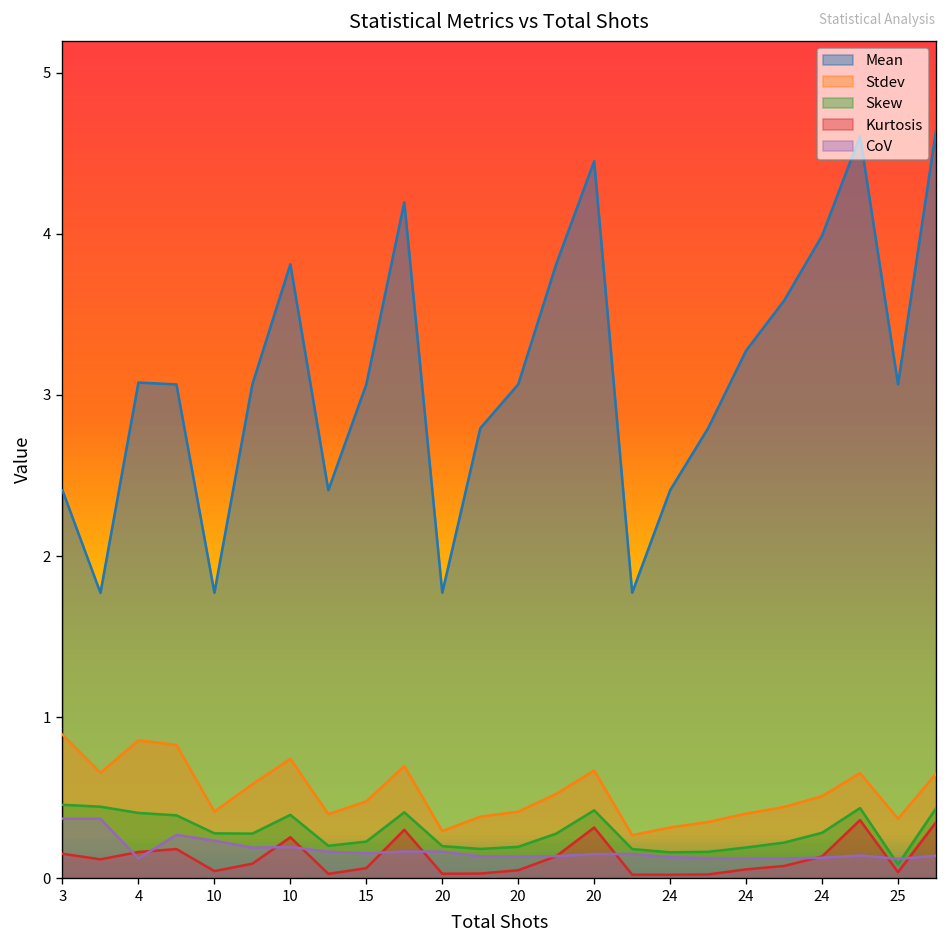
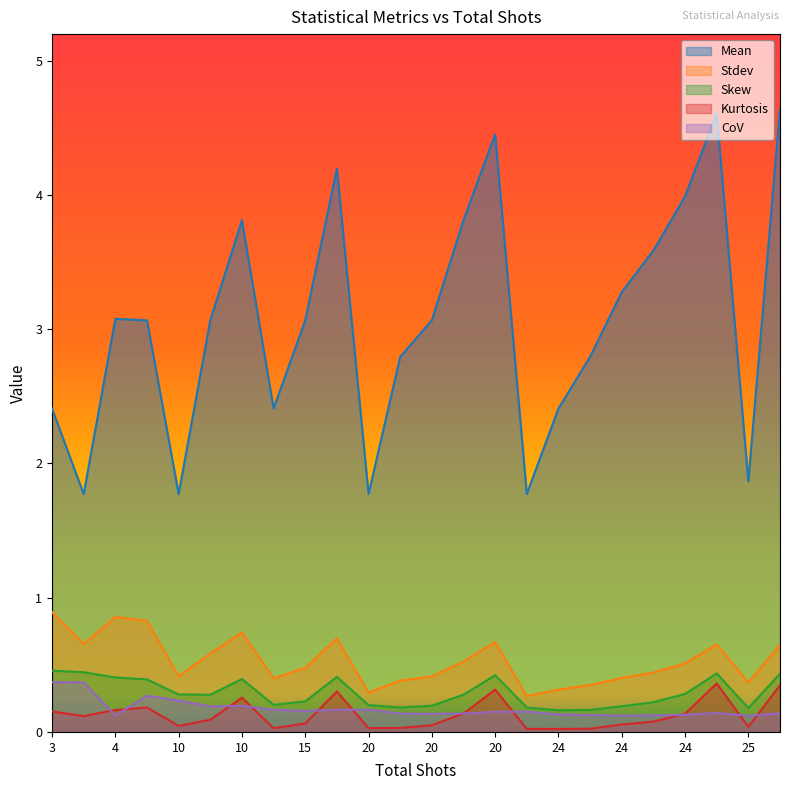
Mean, 25: 3.07 -> 1.87
Skew, 25: 0.09 -> 0.18
